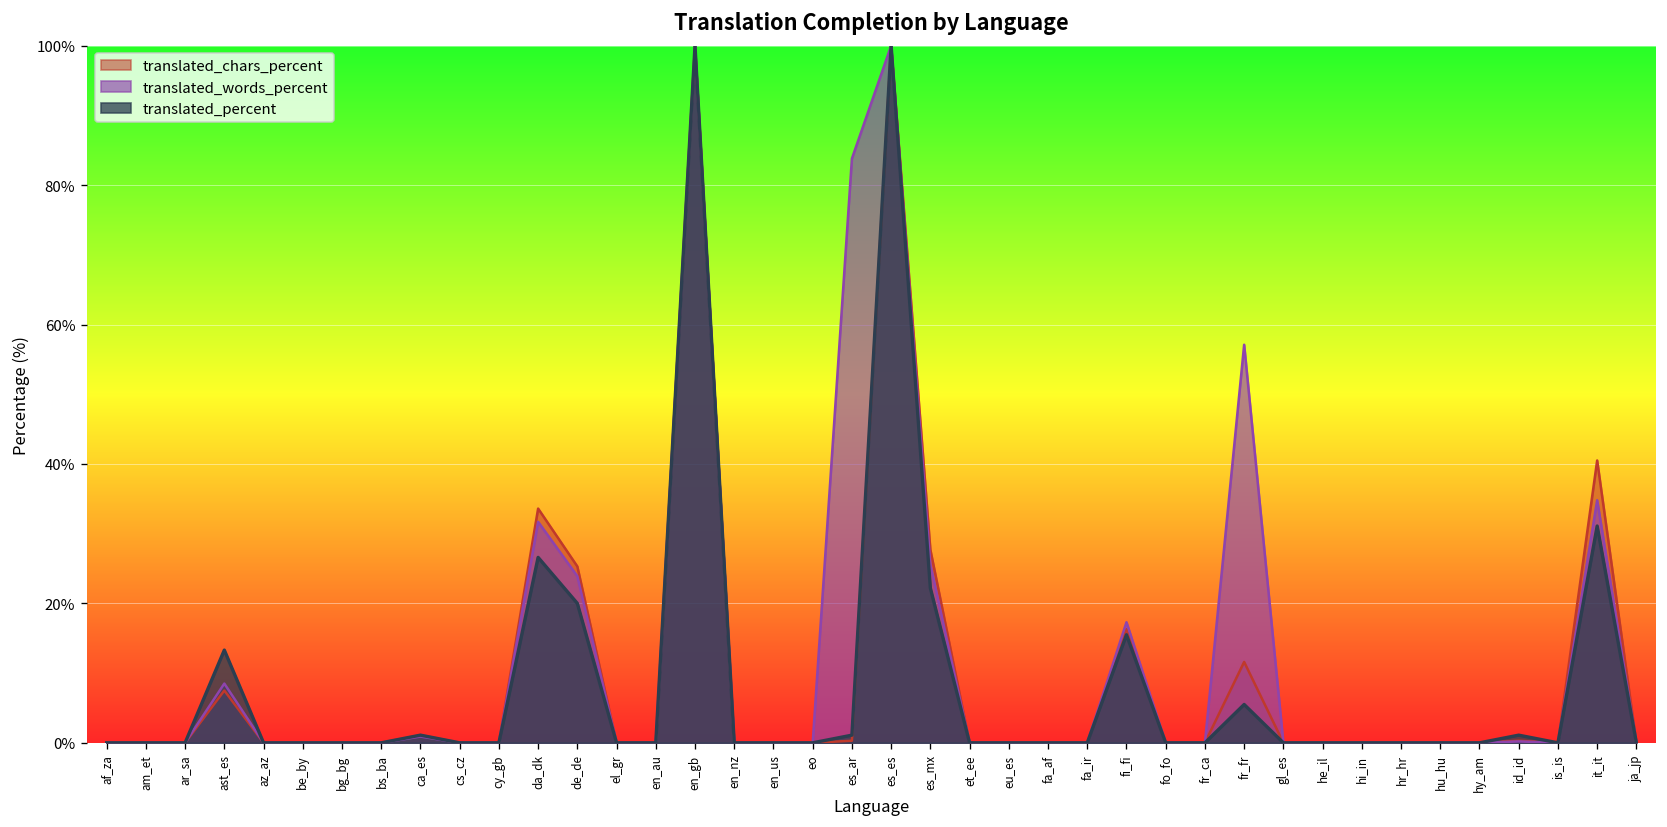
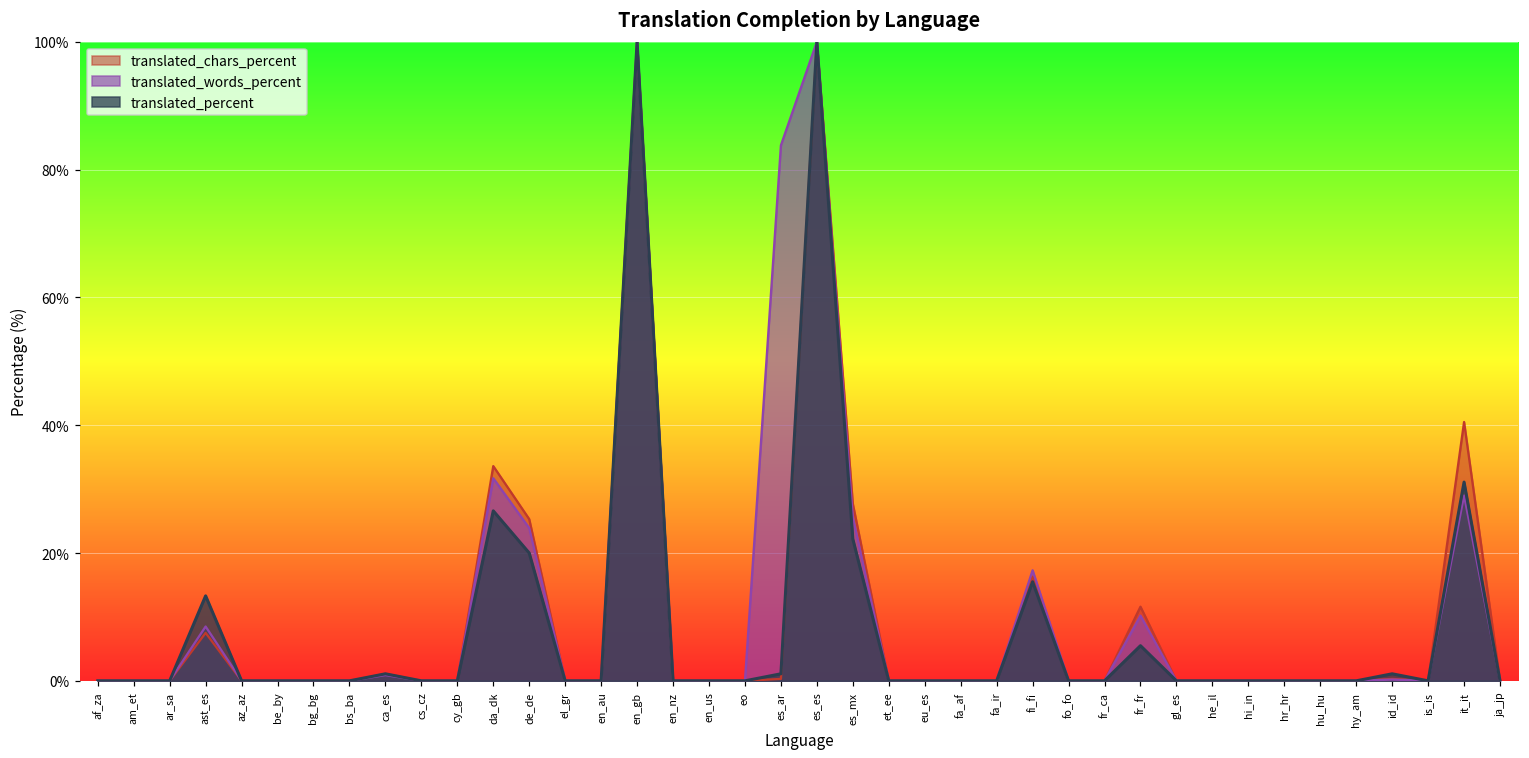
translated_words_percent, fr_fr: 57% -> 10%
translated_words_percent, it_it: 35% -> 29%
